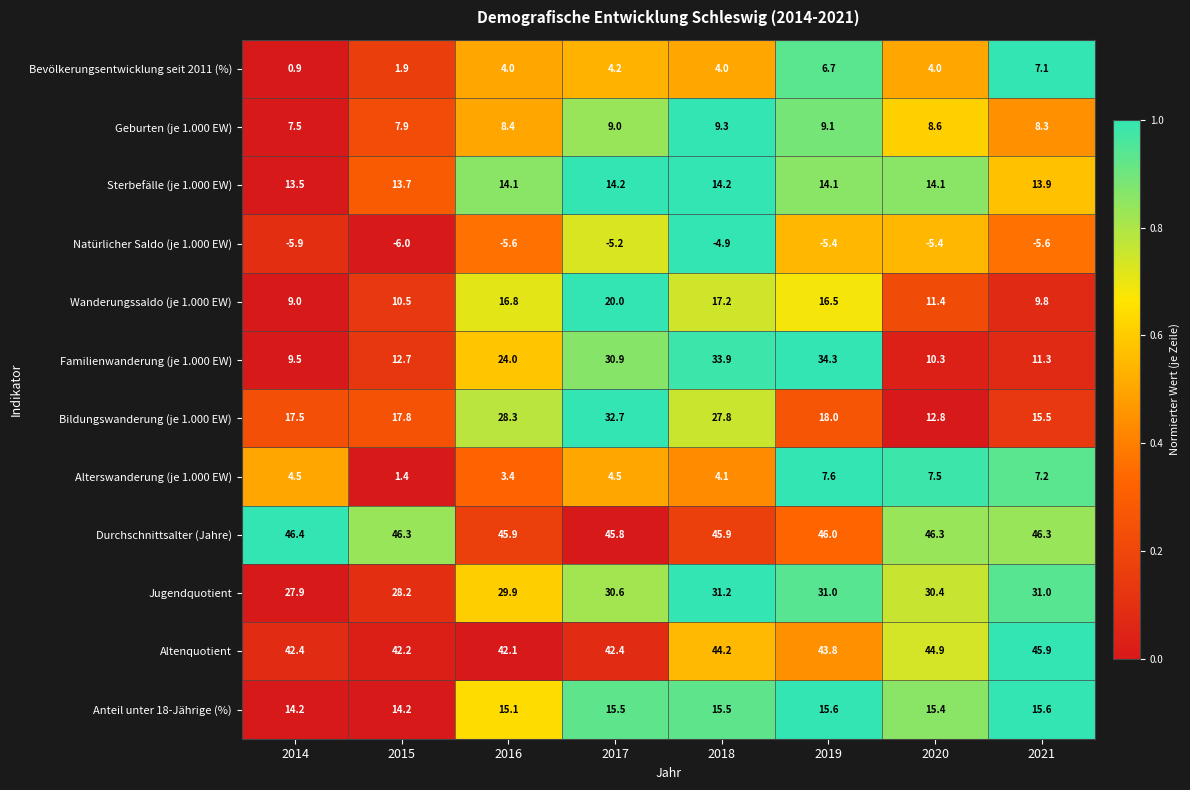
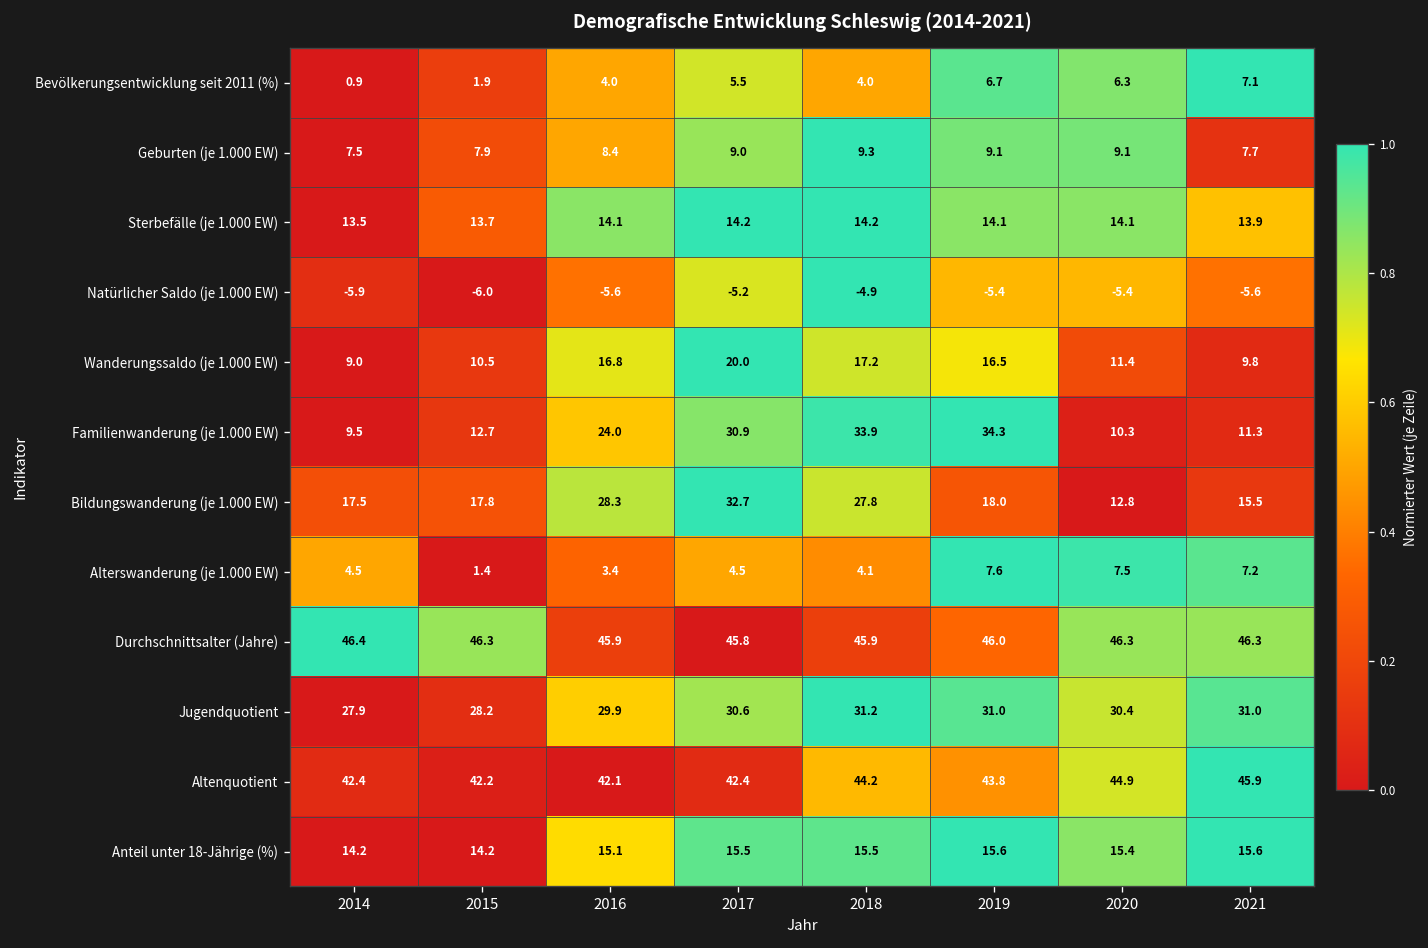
Bevölkerungsentwicklung seit 2011 (%), 2017: 4.2 -> 5.5
Bevölkerungsentwicklung seit 2011 (%), 2020: 4.0 -> 6.3
Geburten (je 1.000 EW), 2020: 8.6 -> 9.1
Geburten (je 1.000 EW), 2021: 8.3 -> 7.7
